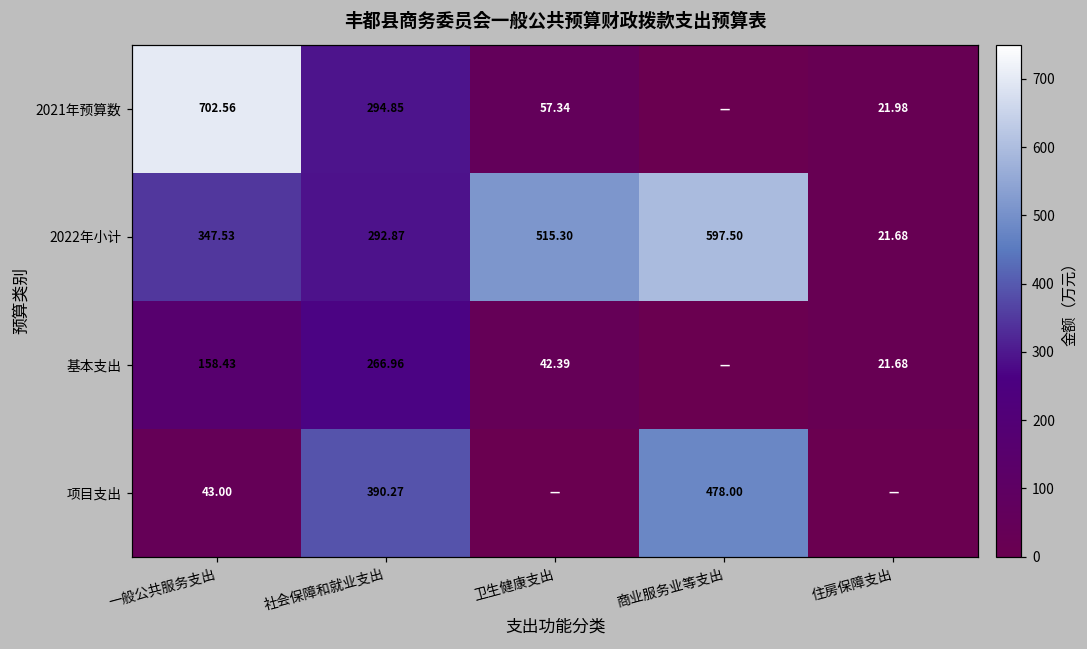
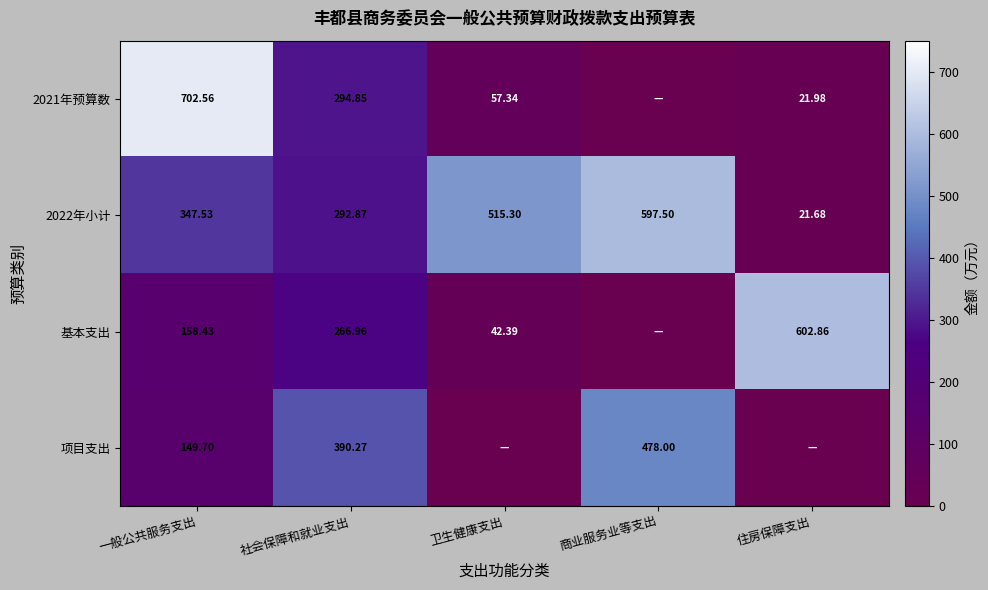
基本支出, 住房保障支出: 21.68 -> 602.86
项目支出, 一般公共服务支出: 43.00 -> 149.70
